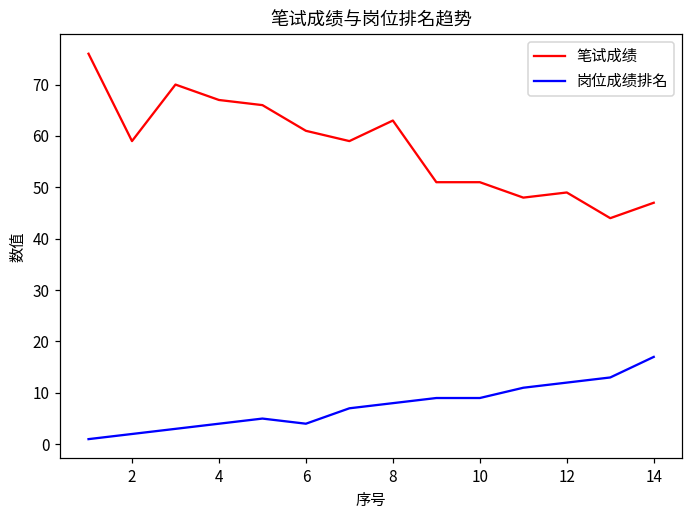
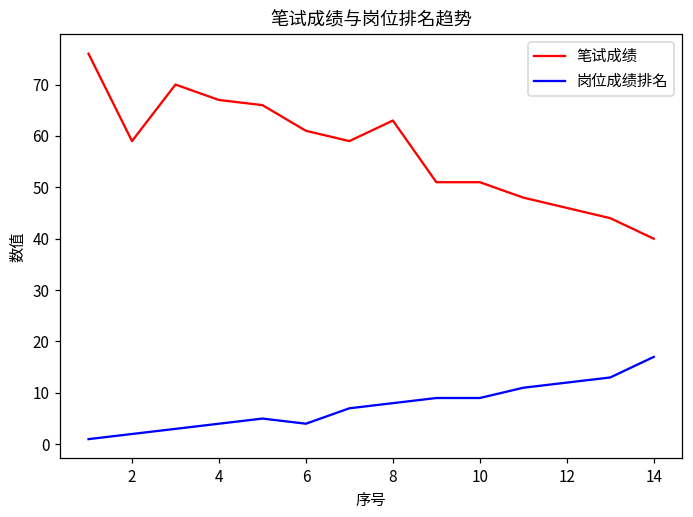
笔试成绩, 12: 49 -> 46
笔试成绩, 14: 47 -> 40
